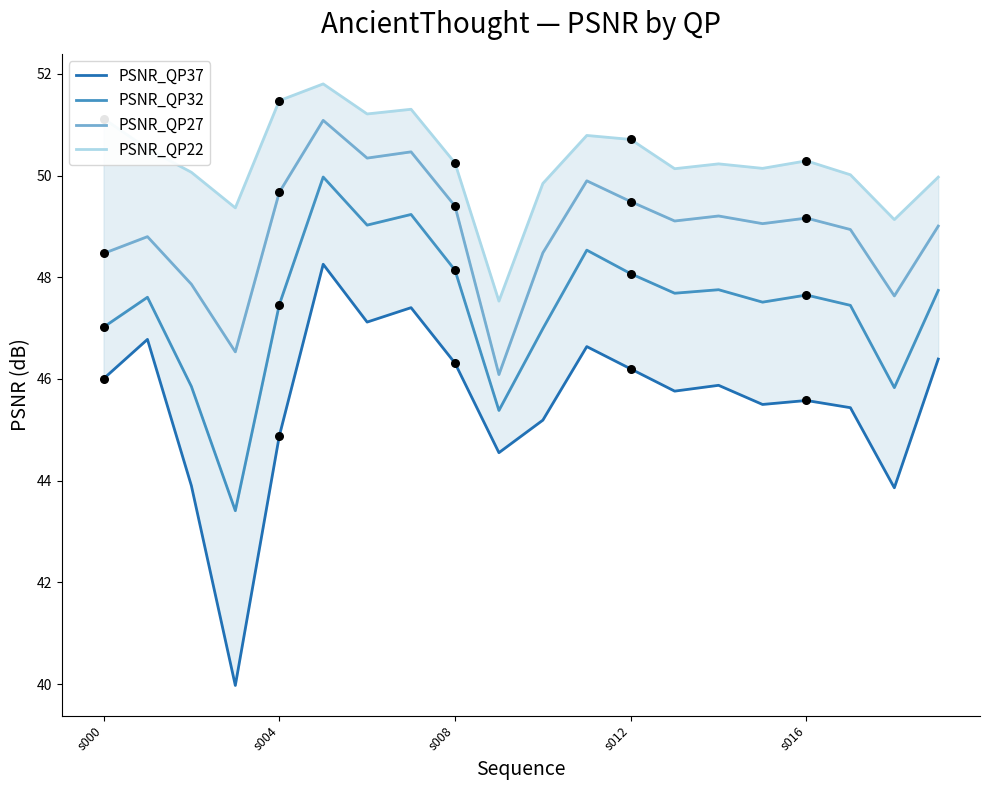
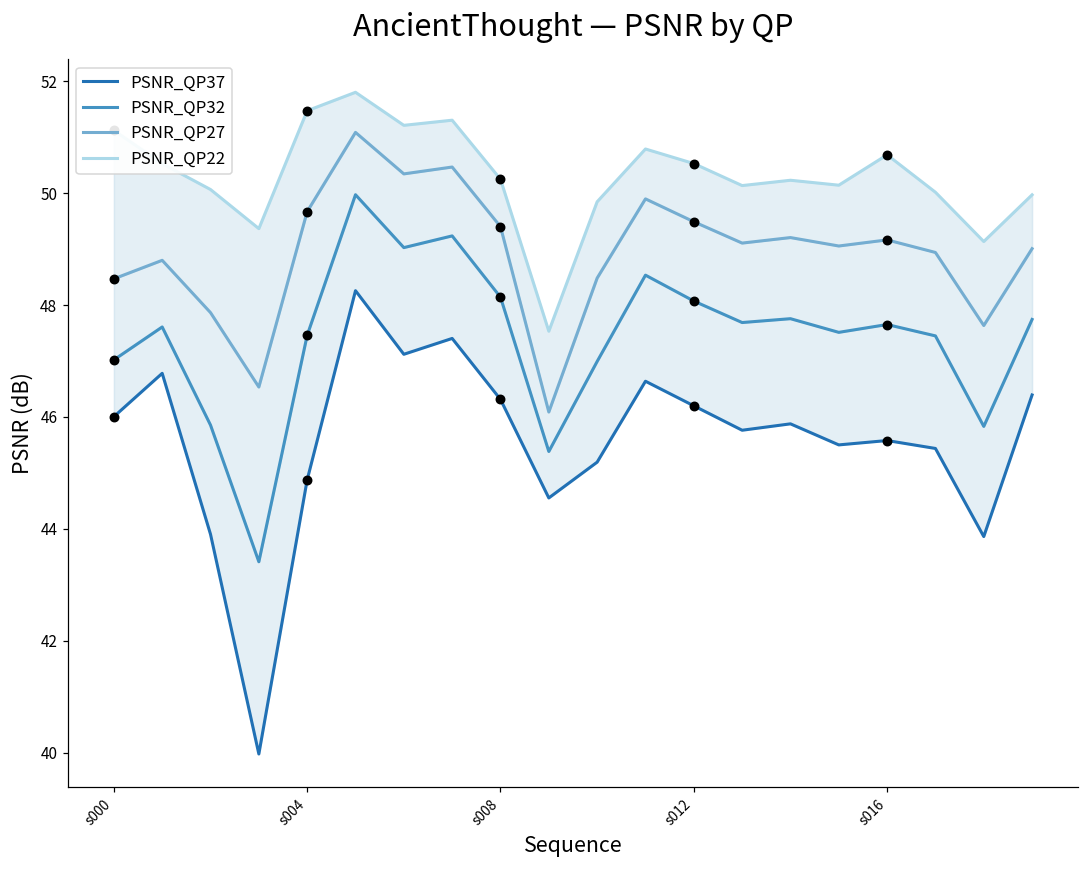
PSNR_QP22, s012: 50.7 -> 50.5
PSNR_QP22, s016: 50.3 -> 50.7
